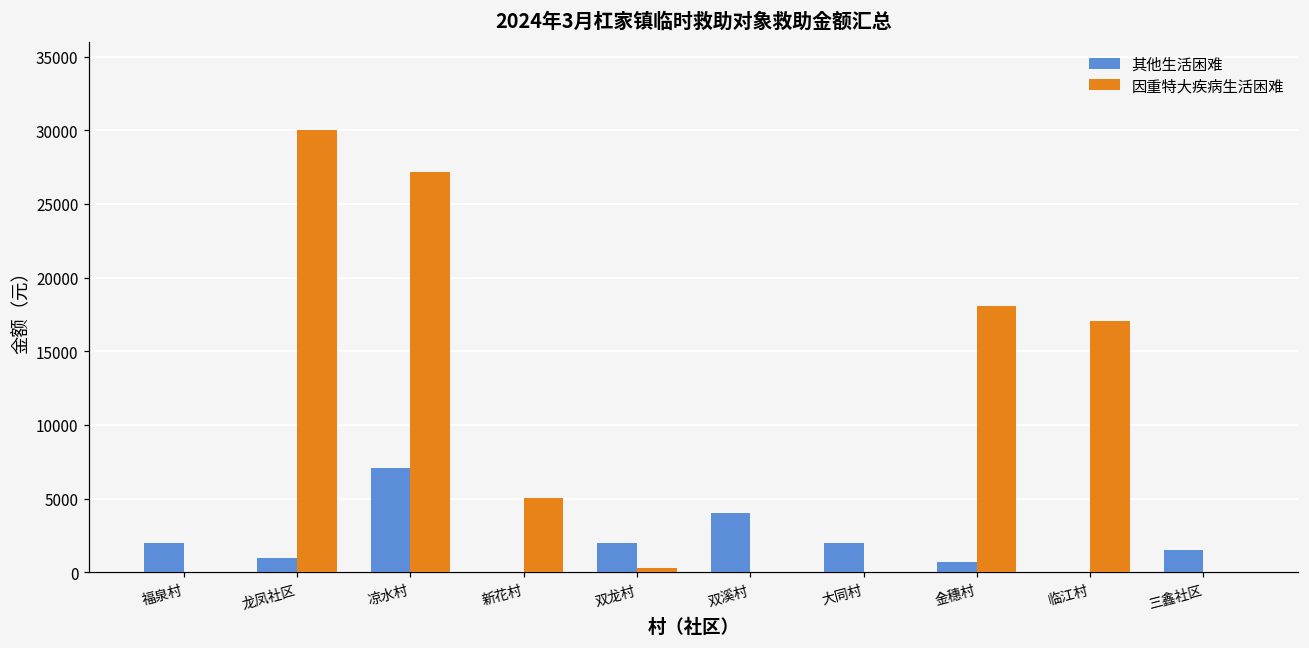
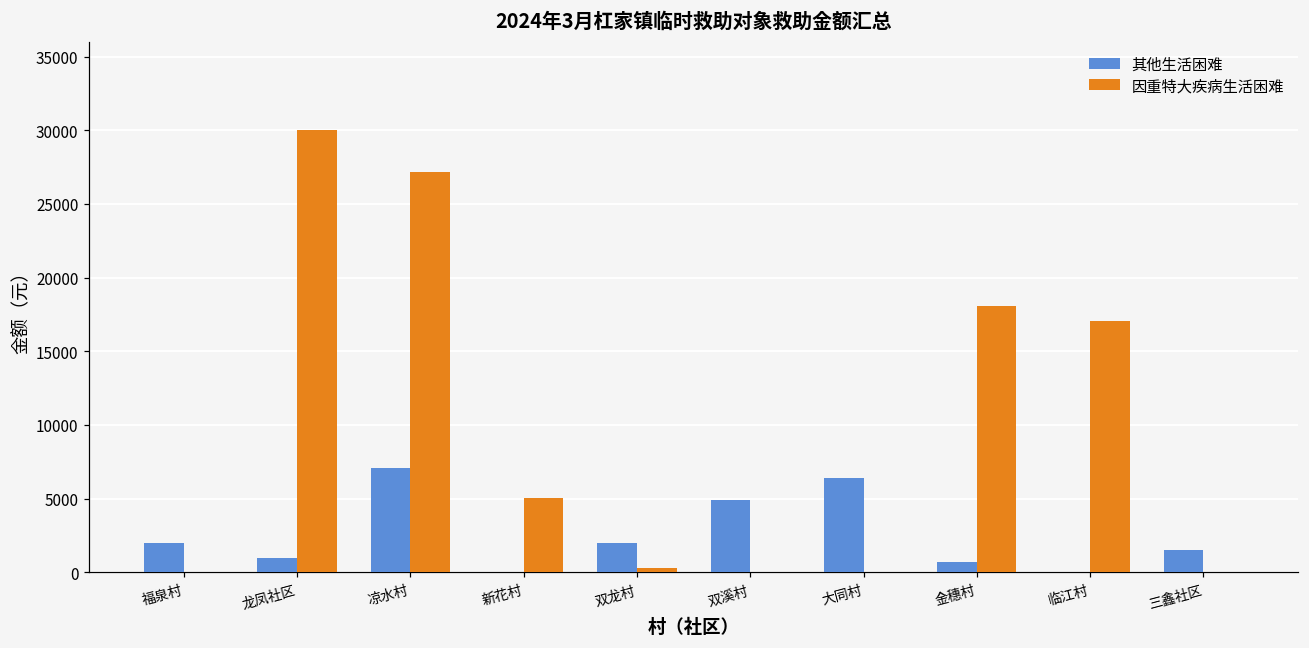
其他生活困难, 双溪村: 4000 -> 4900
其他生活困难, 大同村: 2000 -> 6400
